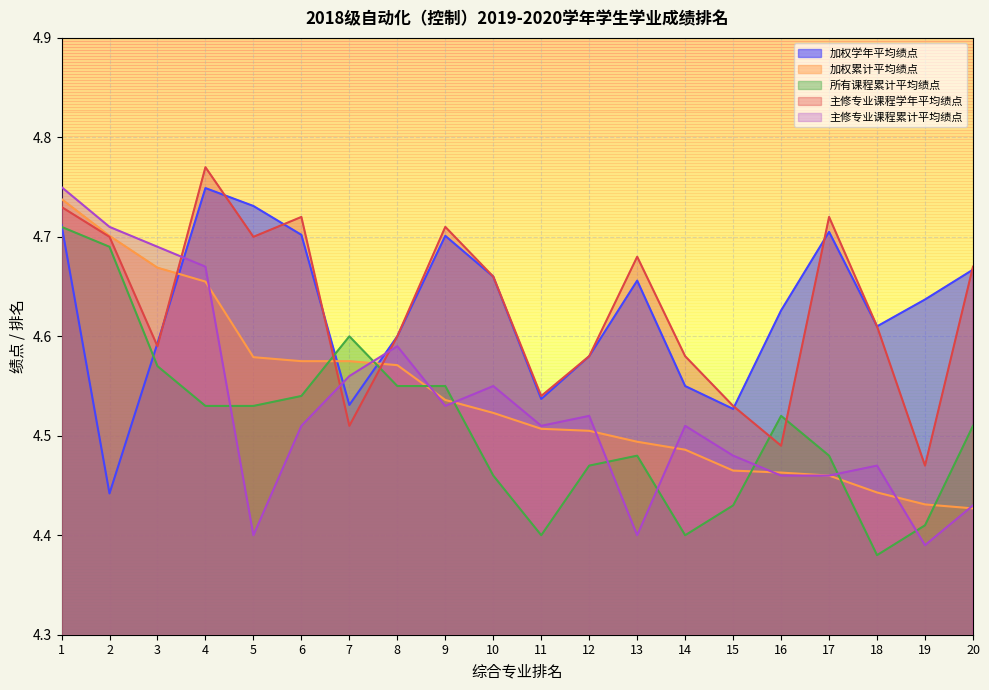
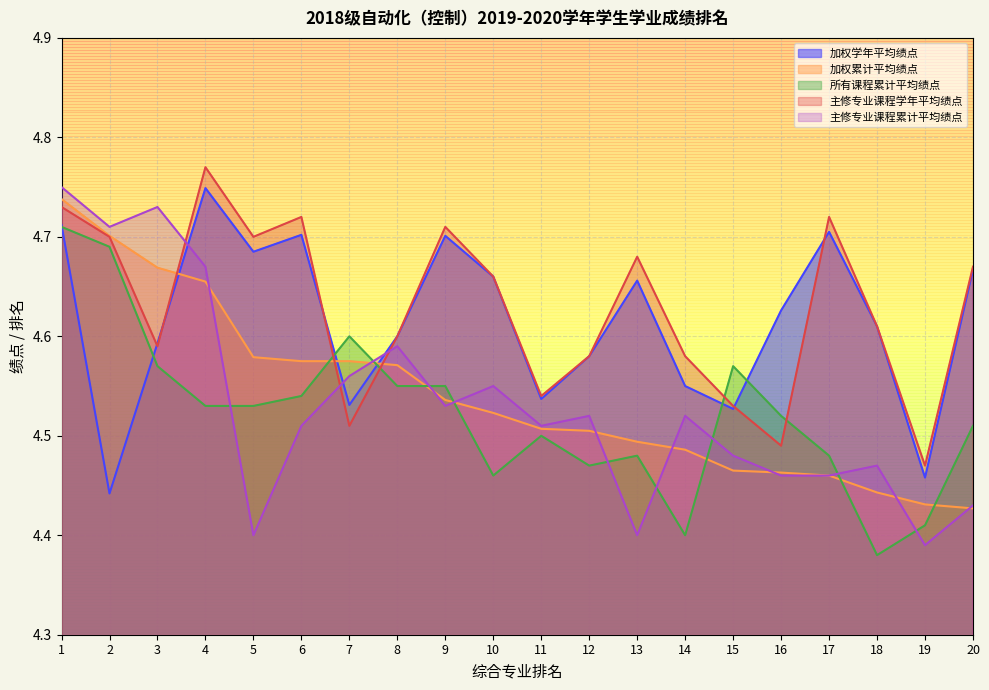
主修专业课程累计平均绩点, 3: 4.69 -> 4.73
加权学年平均绩点, 5: 4.73 -> 4.69
所有课程累计平均绩点, 11: 4.4 -> 4.5
主修专业课程累计平均绩点, 14: 4.51 -> 4.52
所有课程累计平均绩点, 15: 4.43 -> 4.57
加权学年平均绩点, 19: 4.64 -> 4.46
